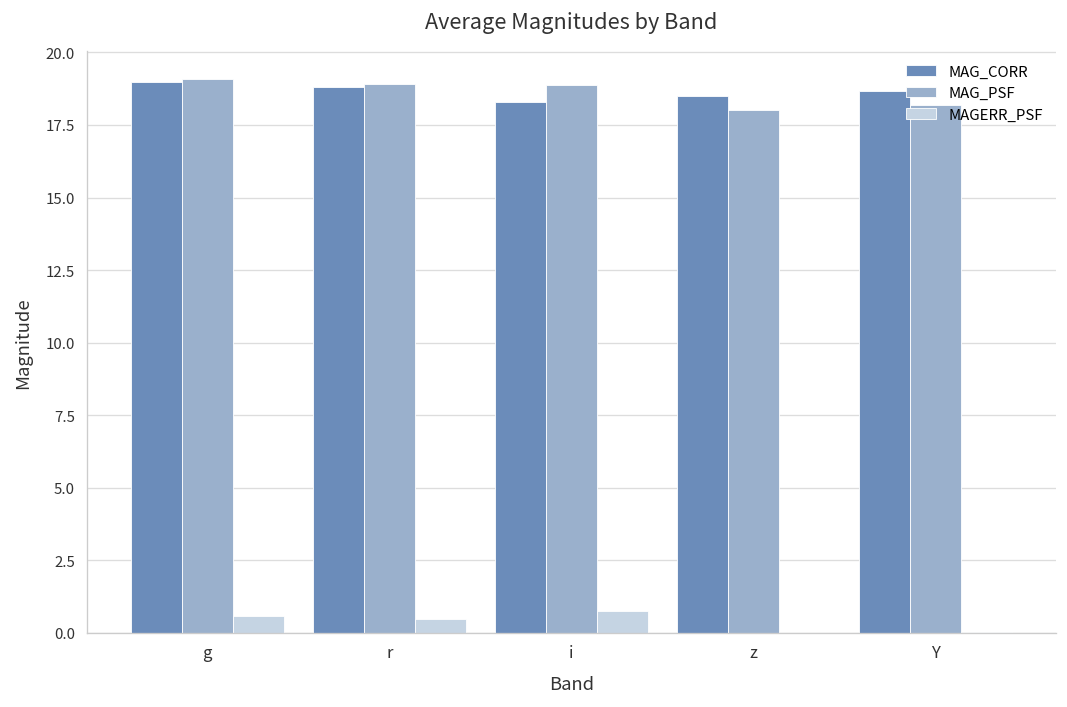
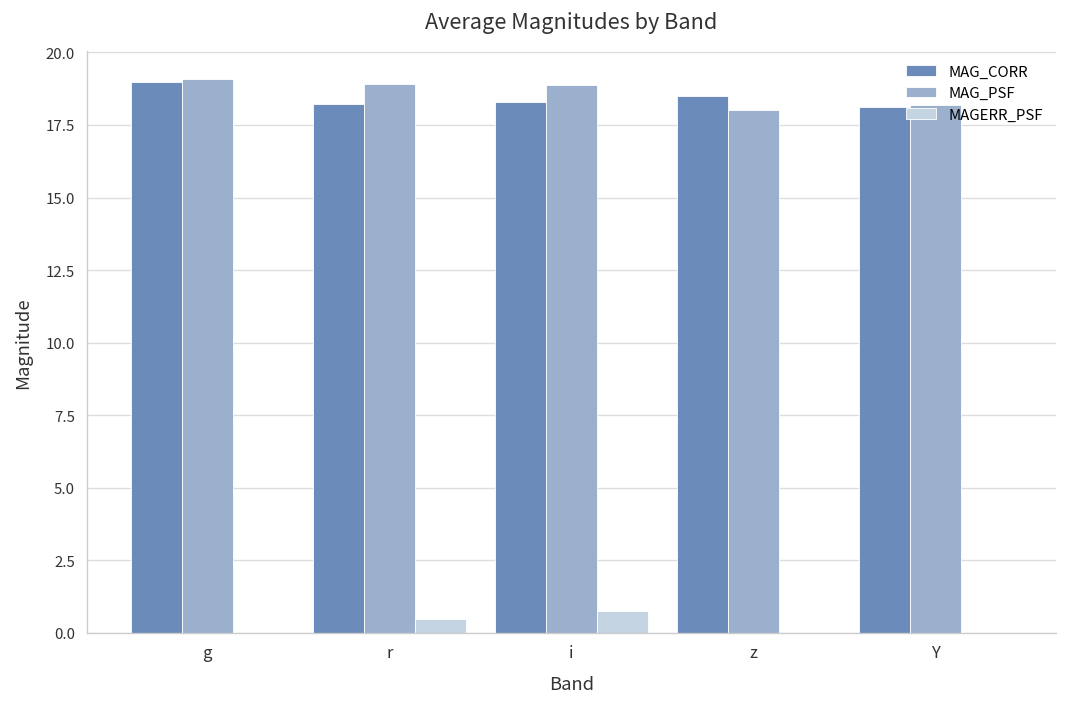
MAGERR_PSF, g: 0.6 -> 0.0
MAG_CORR, r: 18.8 -> 18.2
MAG_CORR, Y: 18.7 -> 18.1
